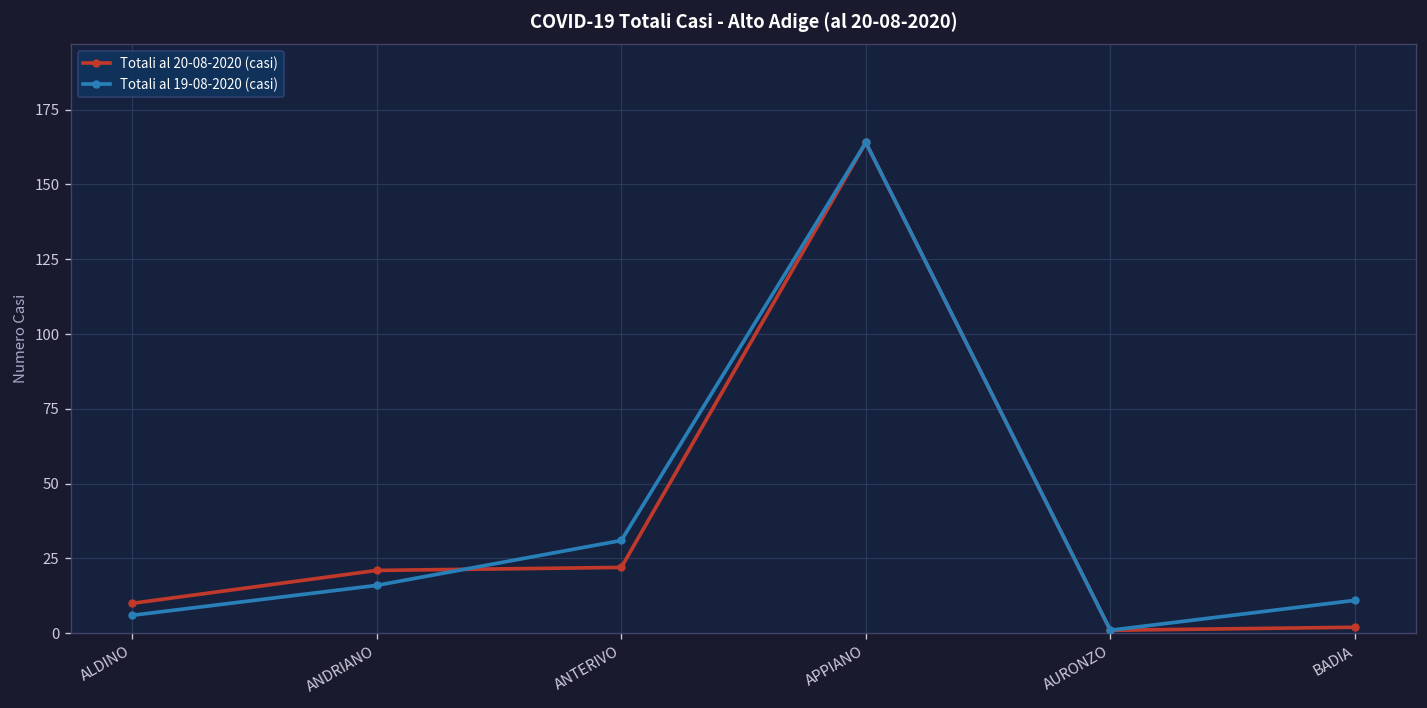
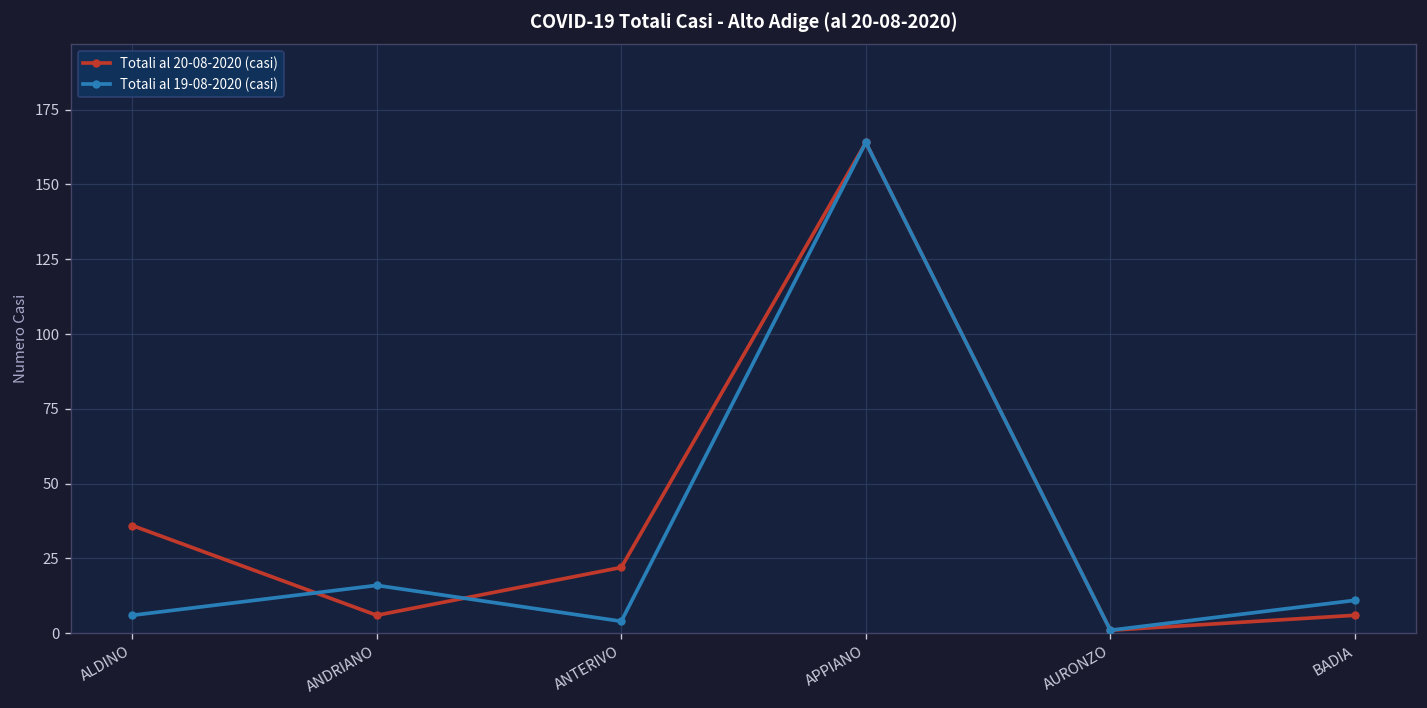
Totali al 20-08-2020 (casi), ALDINO: 10 -> 36
Totali al 20-08-2020 (casi), ANDRIANO: 21 -> 6
Totali al 19-08-2020 (casi), ANTERIVO: 31 -> 4
Totali al 20-08-2020 (casi), BADIA: 2 -> 6
